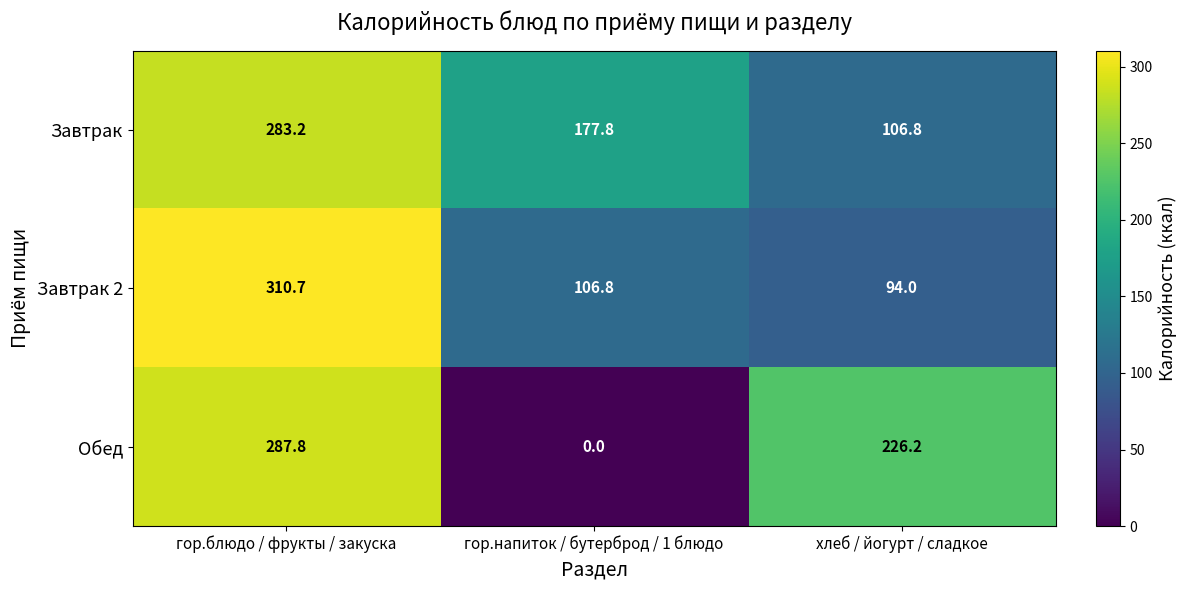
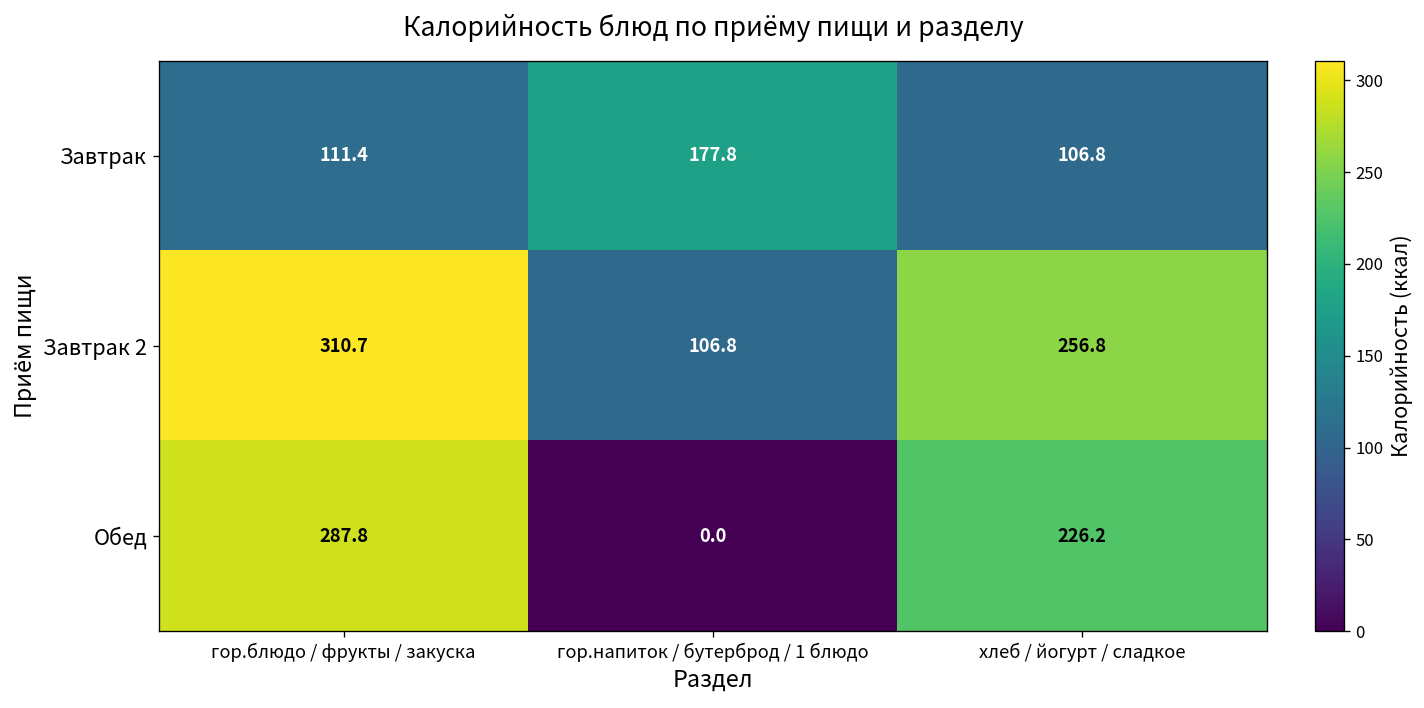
Завтрак, гор.блюдо / фрукты / закуска: 283.2 -> 111.4
Завтрак 2, хлеб / йогурт / сладкое: 94.0 -> 256.8
